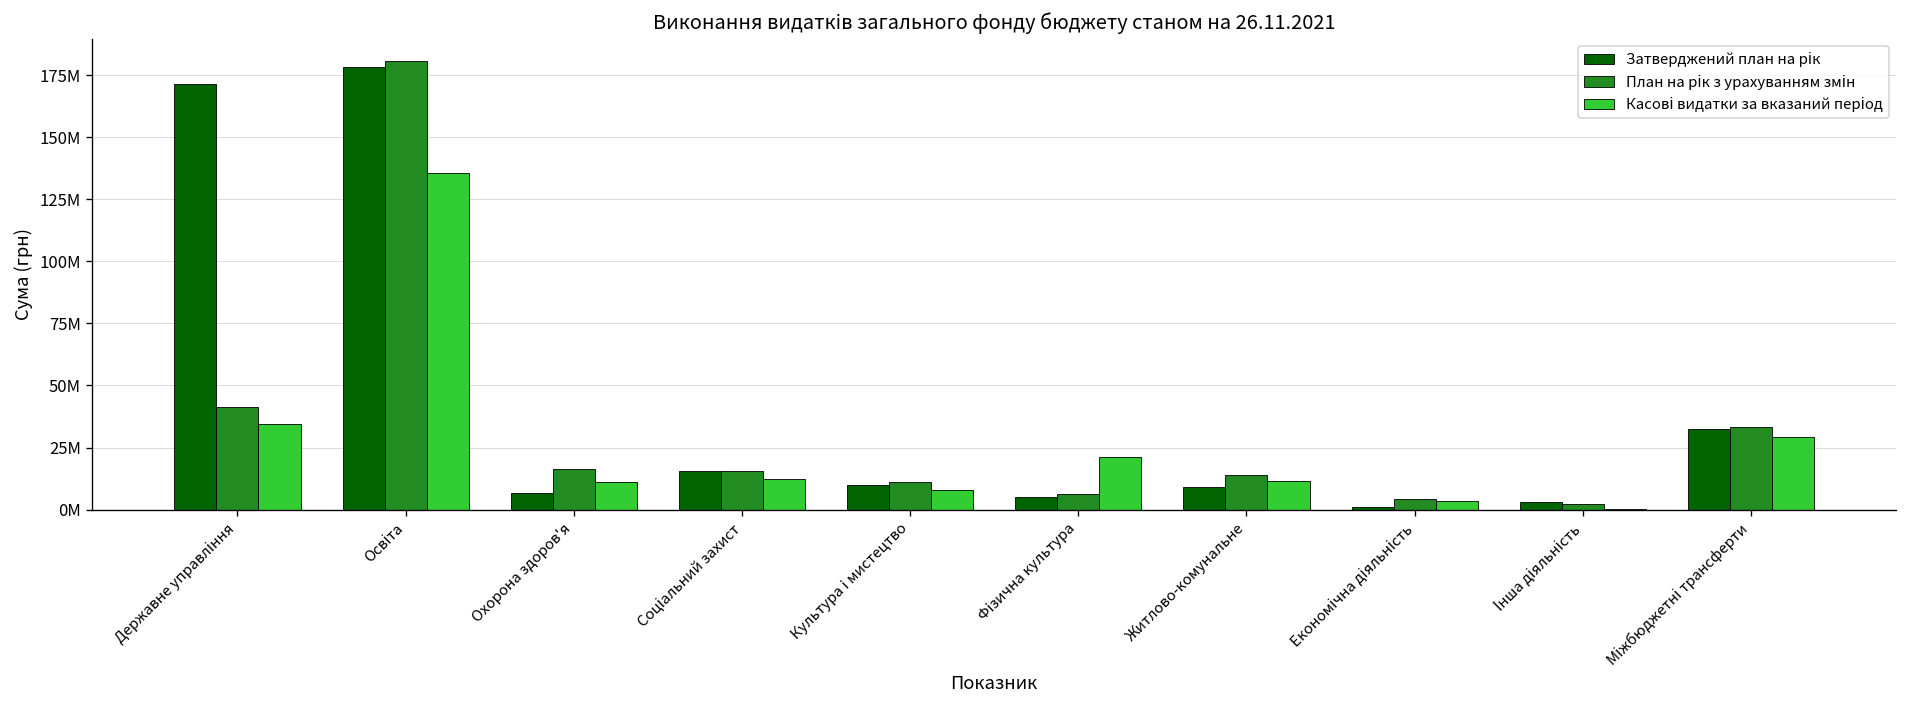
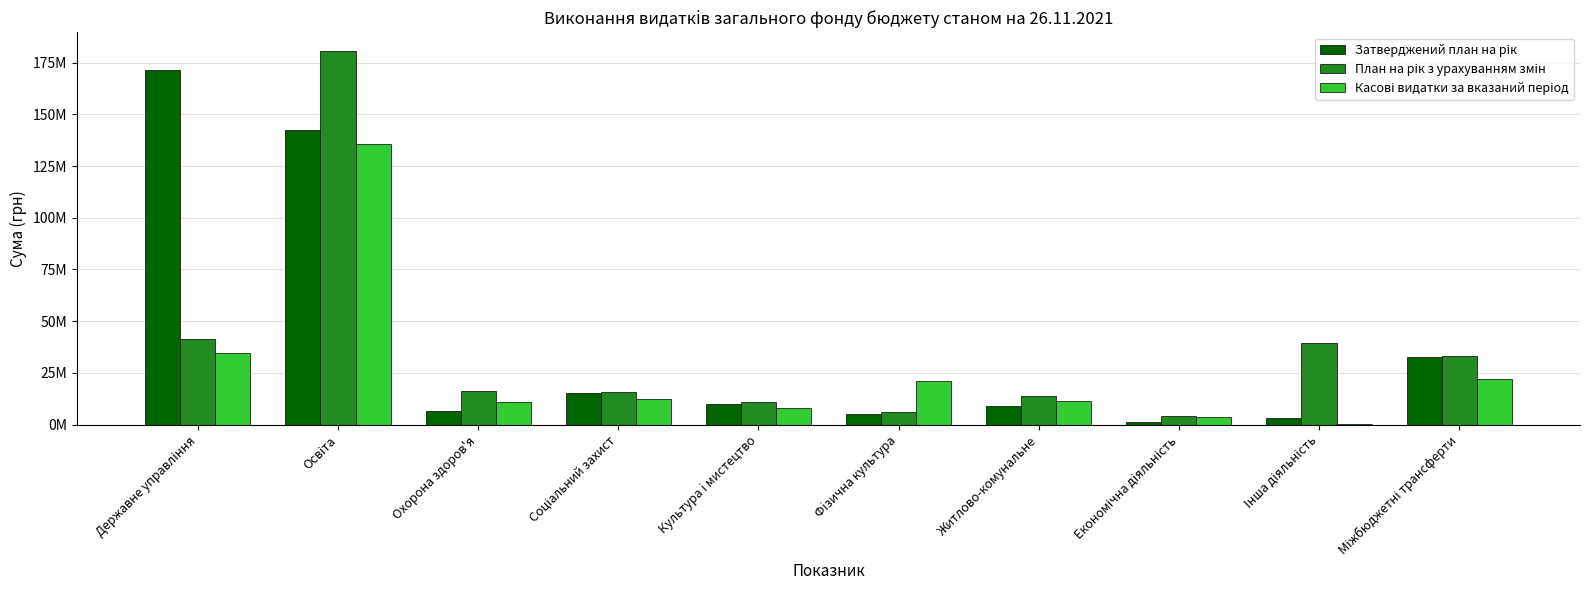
Затверджений план на рік, Освіта: 178000000 -> 143000000
План на рік з урахуванням змін, Інша діяльність: 2000000 -> 40000000
Касові видатки за вказаний період, Міжбюджетні трансферти: 29000000 -> 22000000
